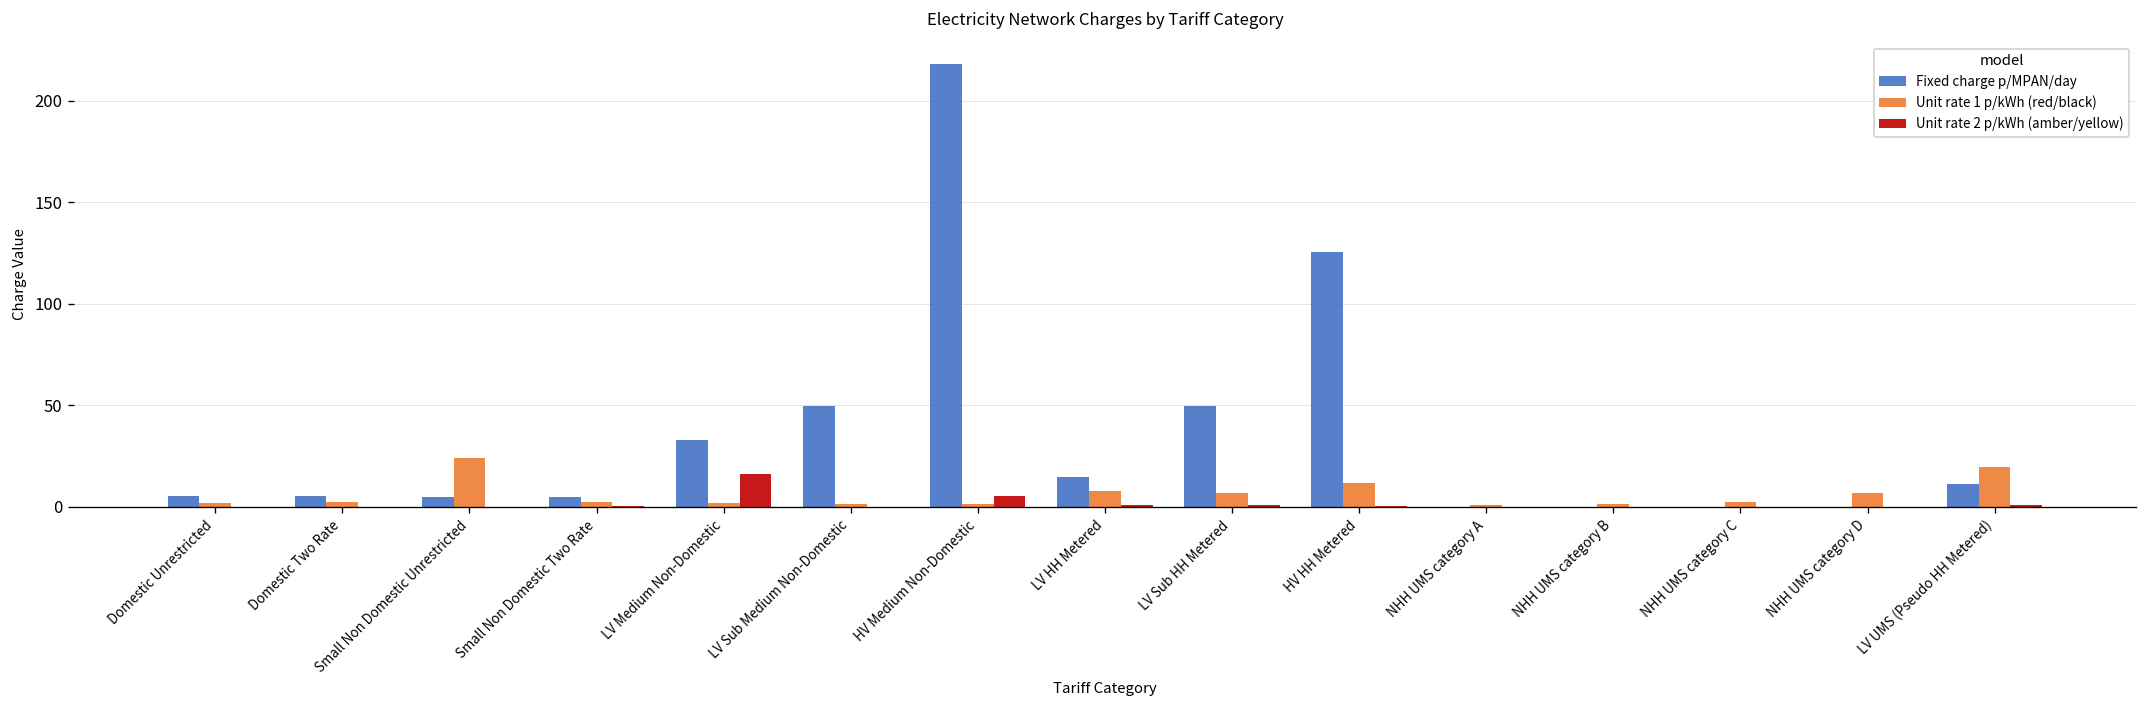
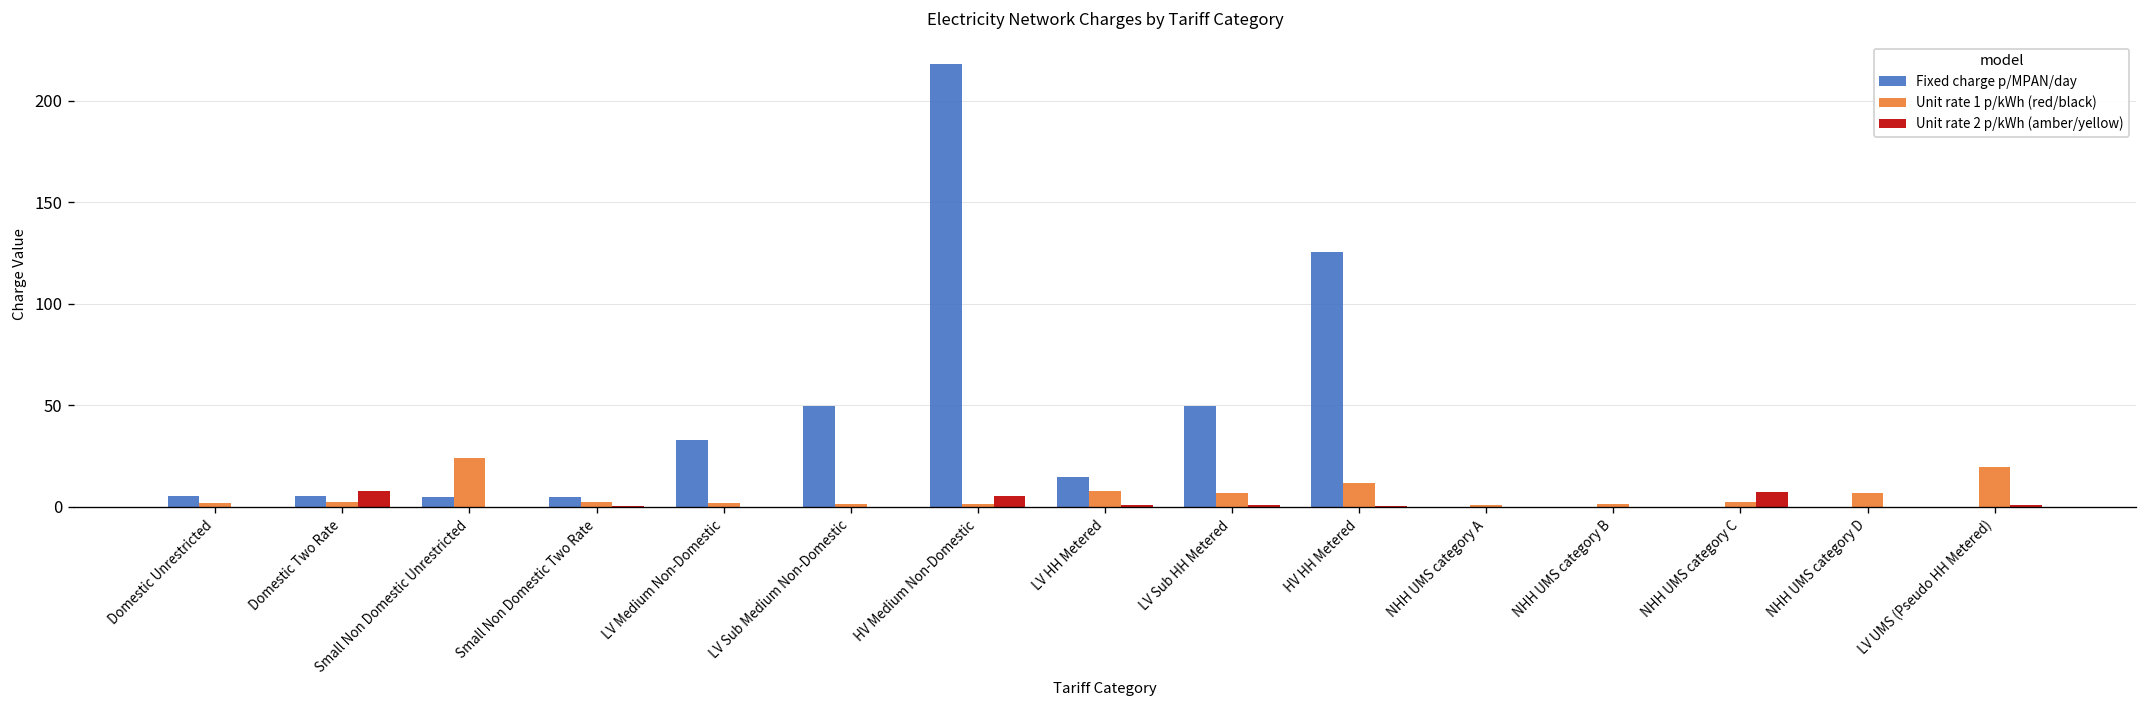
Unit rate 2 p/kWh (amber/yellow), Domestic Two Rate: 0 -> 8
Unit rate 2 p/kWh (amber/yellow), LV Medium Non-Domestic: 16 -> 0
Unit rate 2 p/kWh (amber/yellow), NHH UMS category C: 0 -> 7
Fixed charge p/MPAN/day, LV UMS (Pseudo HH Metered): 11 -> 0
